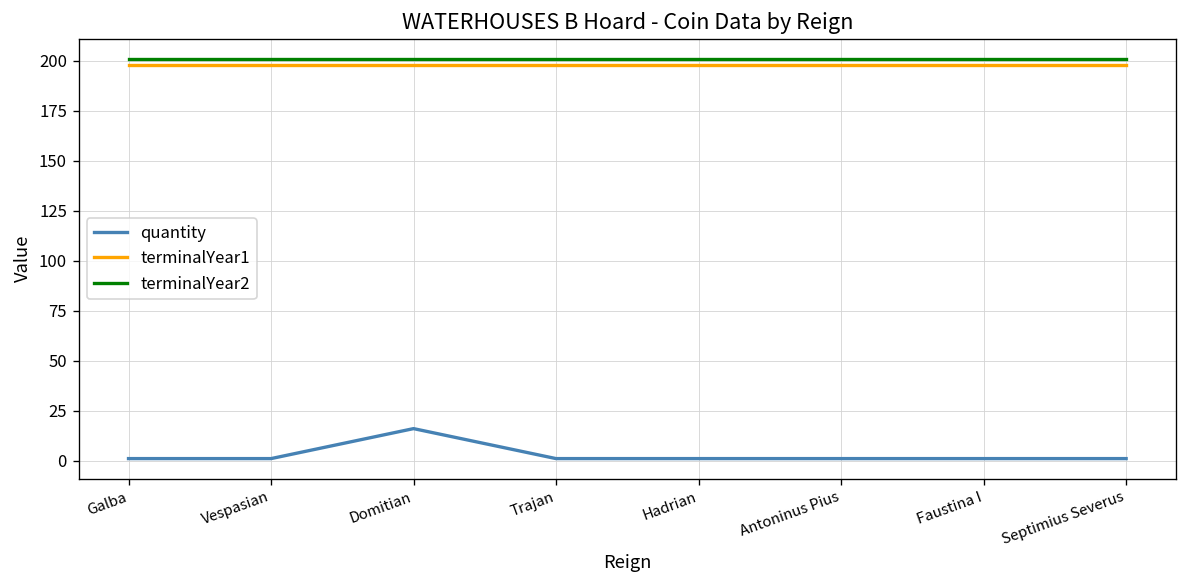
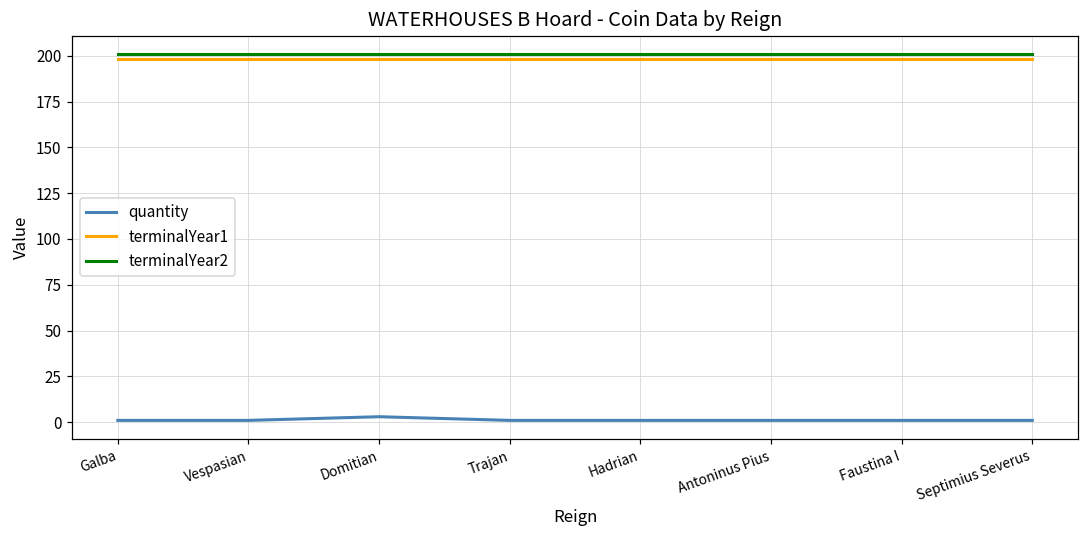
quantity, Domitian: 16 -> 3
